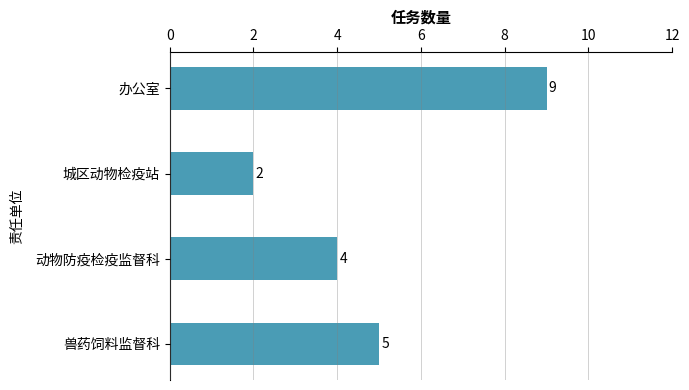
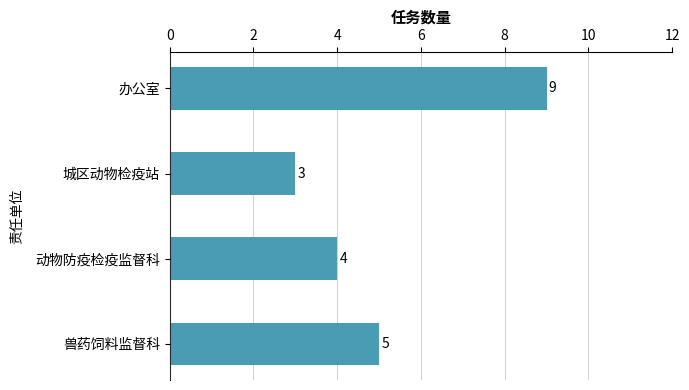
城区动物检疫站: 2 -> 3
